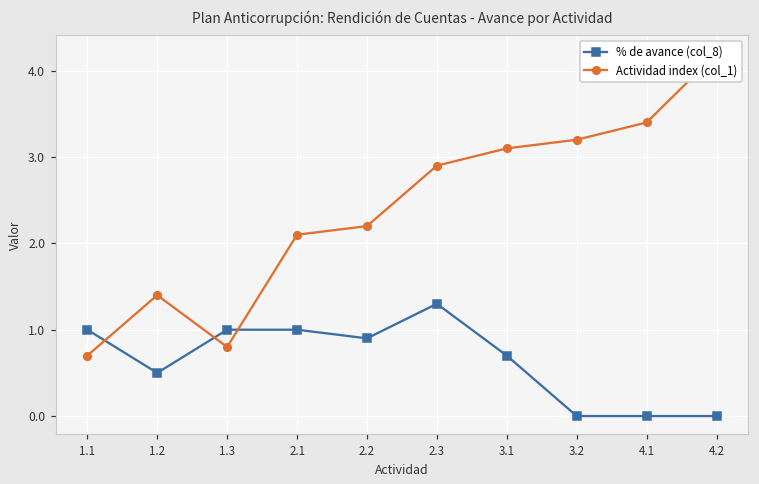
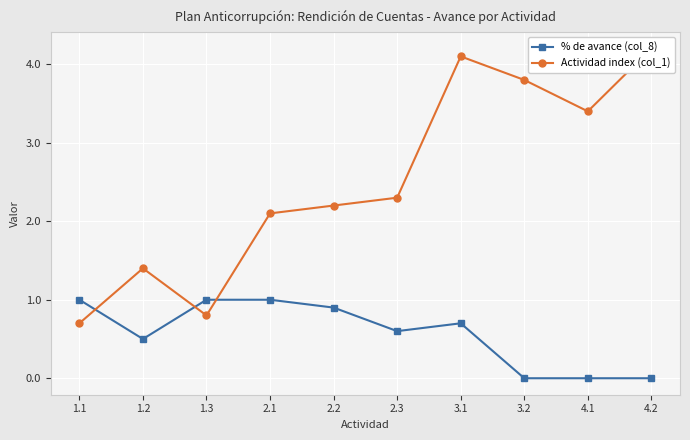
% de avance (col_8), 2.3: 1.3 -> 0.6
Actividad index (col_1), 2.3: 2.9 -> 2.3
Actividad index (col_1), 3.1: 3.1 -> 4.1
Actividad index (col_1), 3.2: 3.2 -> 3.8
